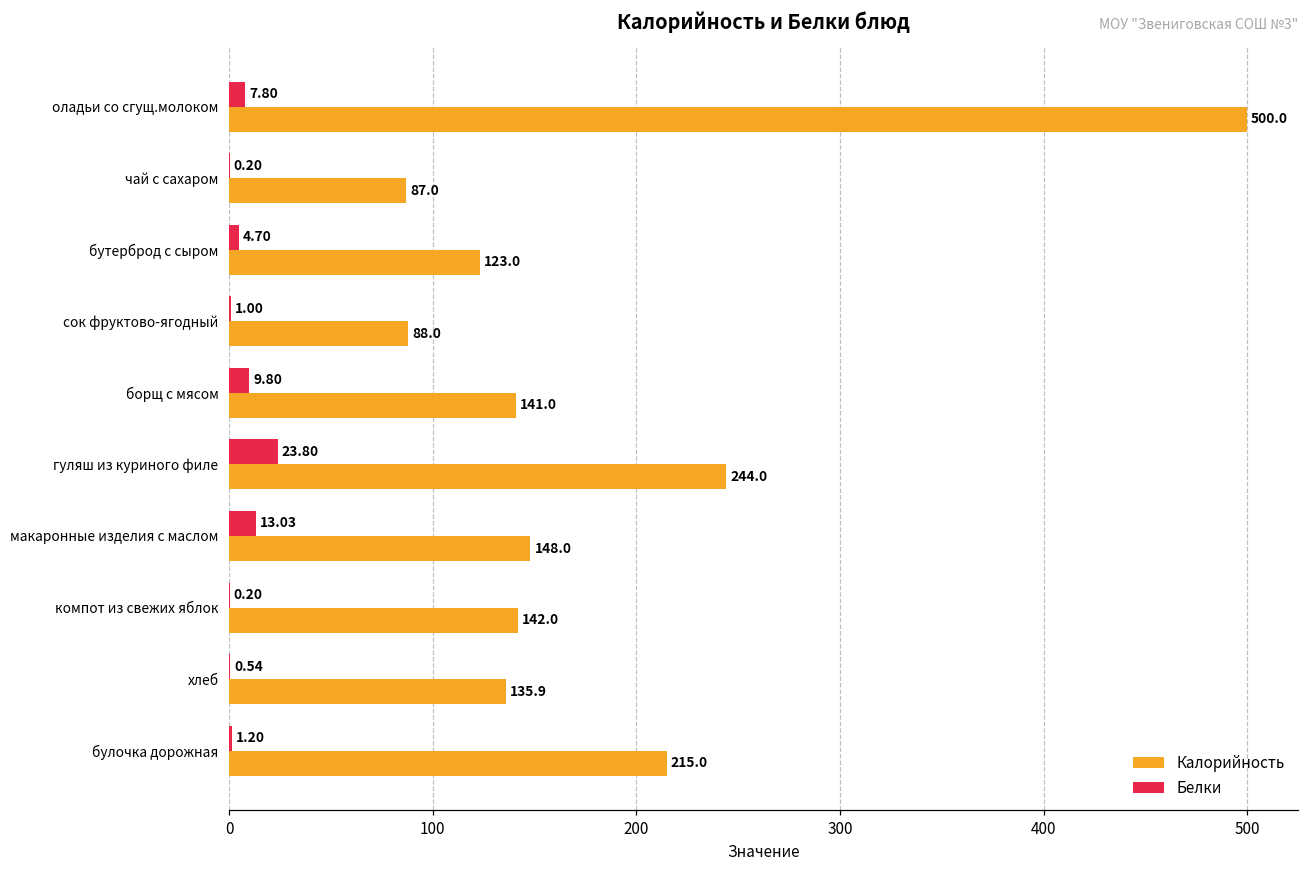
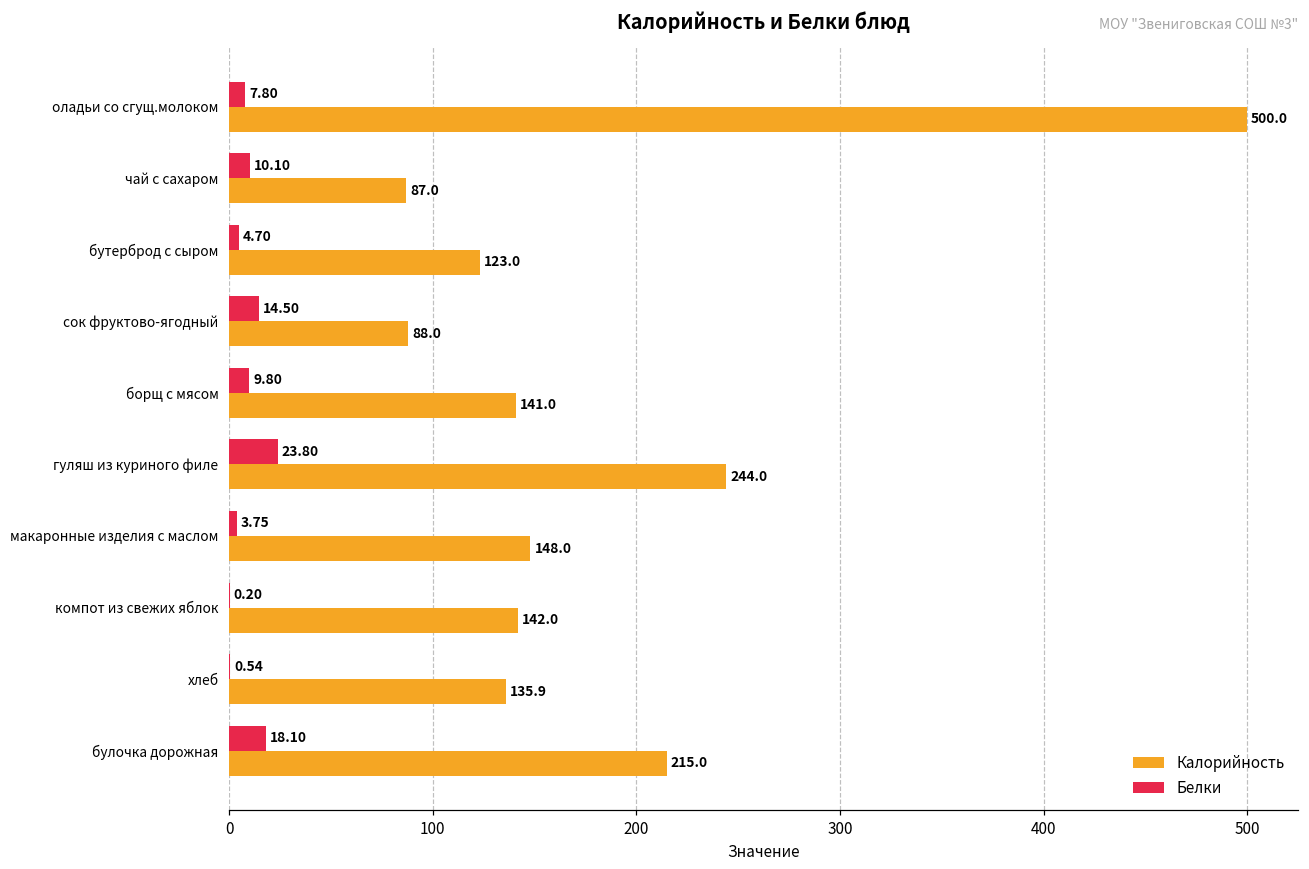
Белки, чай с сахаром: 0.20 -> 10.10
Белки, сок фруктово-ягодный: 1.00 -> 14.50
Белки, макаронные изделия с маслом: 13.03 -> 3.75
Белки, булочка дорожная: 1.20 -> 18.10
